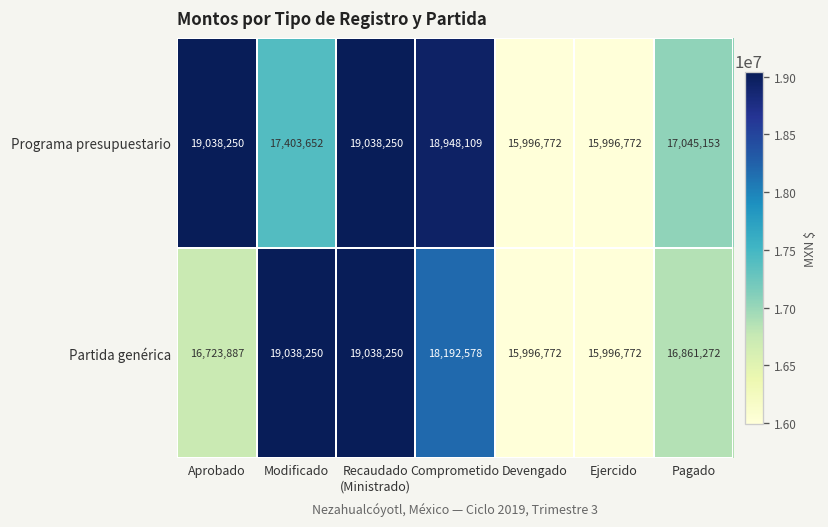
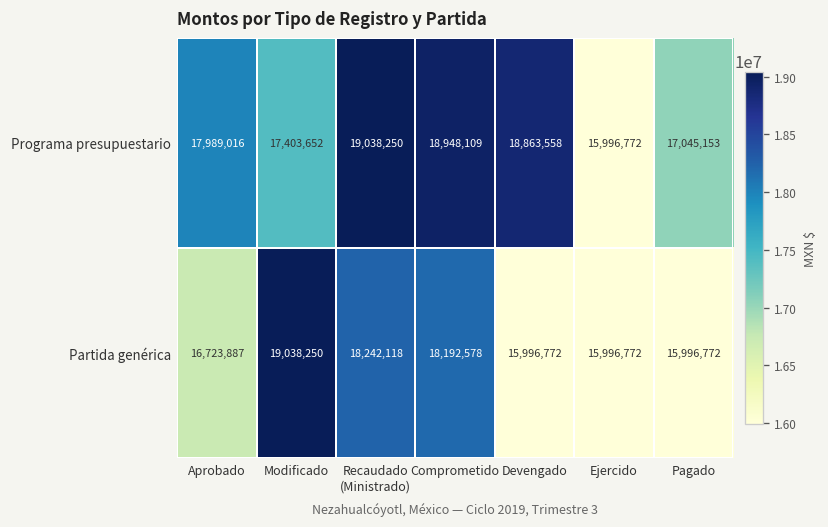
Programa presupuestario, Aprobado: 19,038,250 -> 17,989,016
Programa presupuestario, Devengado: 15,996,772 -> 18,863,558
Partida genérica, Recaudado (Ministrado): 19,038,250 -> 18,242,118
Partida genérica, Pagado: 16,861,272 -> 15,996,772
